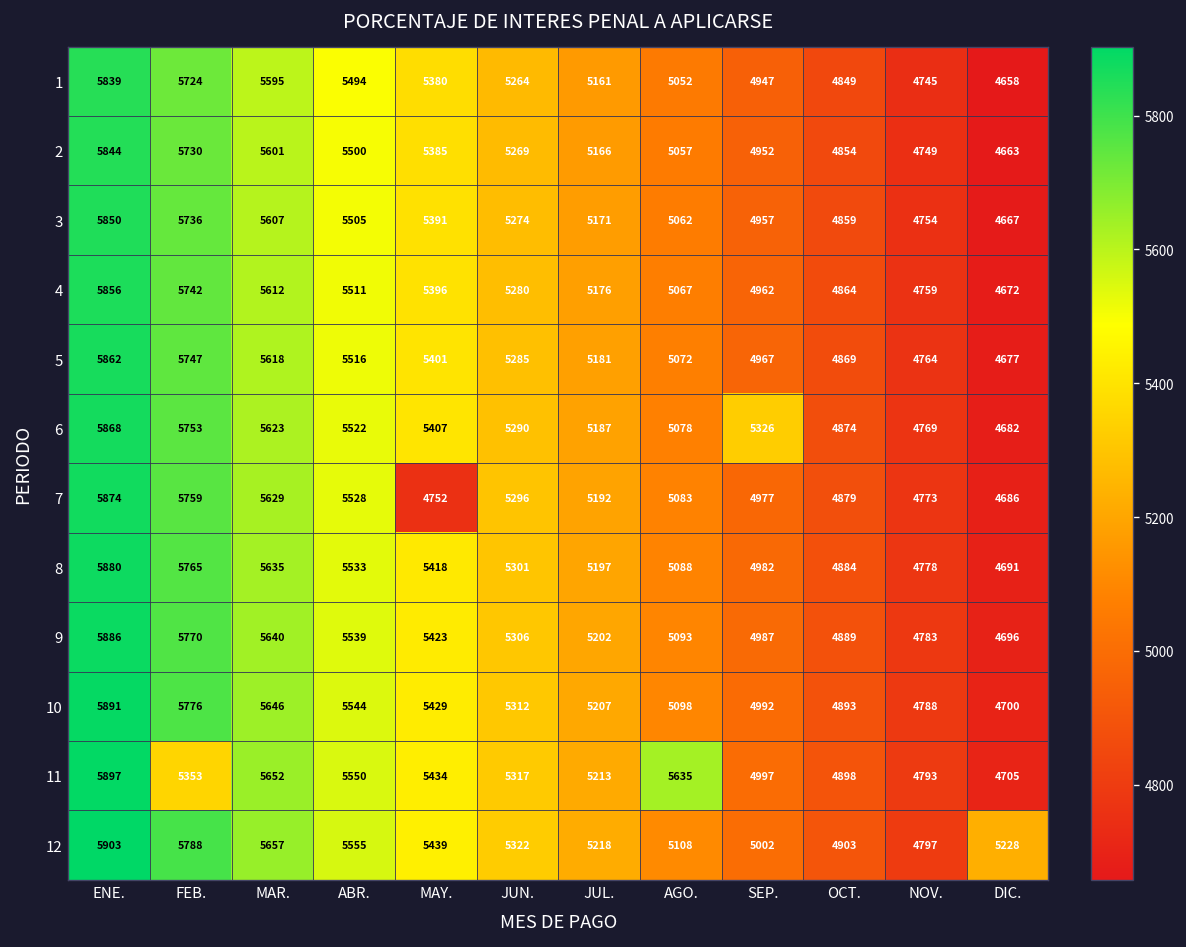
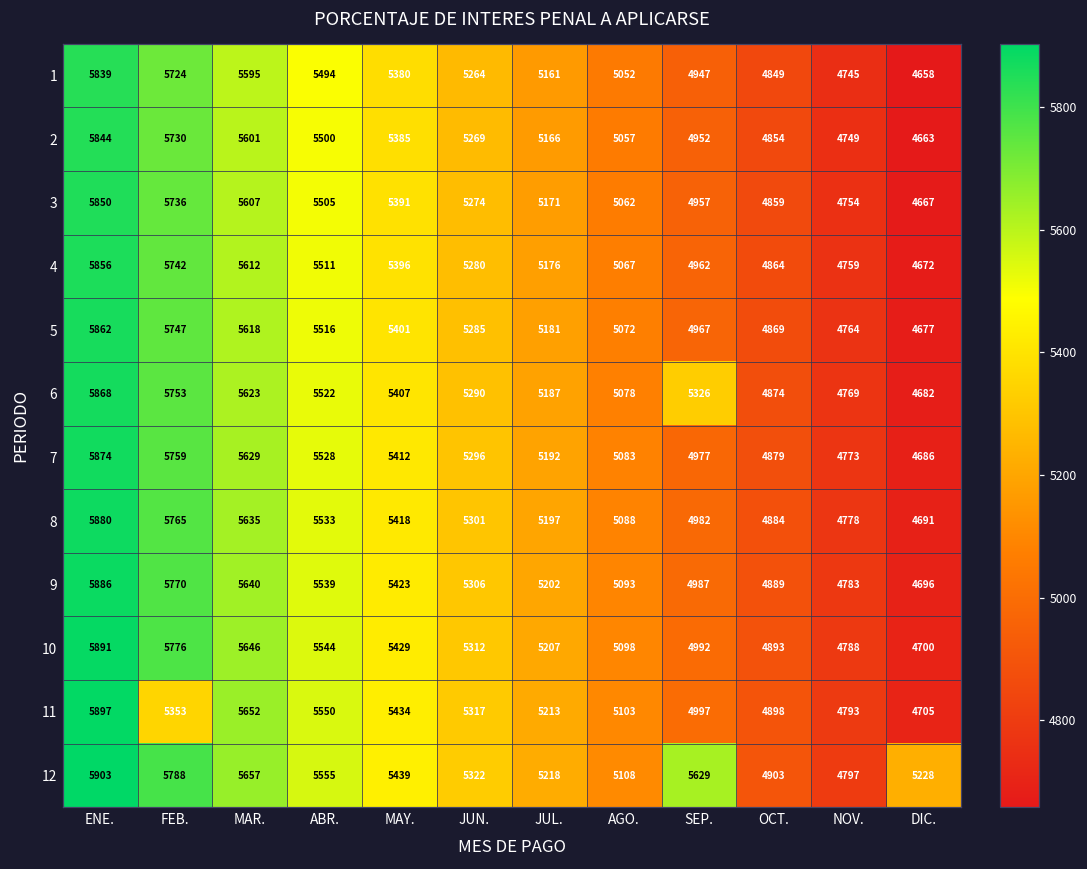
7, MAY.: 4752 -> 5412
11, AGO.: 5635 -> 5103
12, SEP.: 5002 -> 5629
